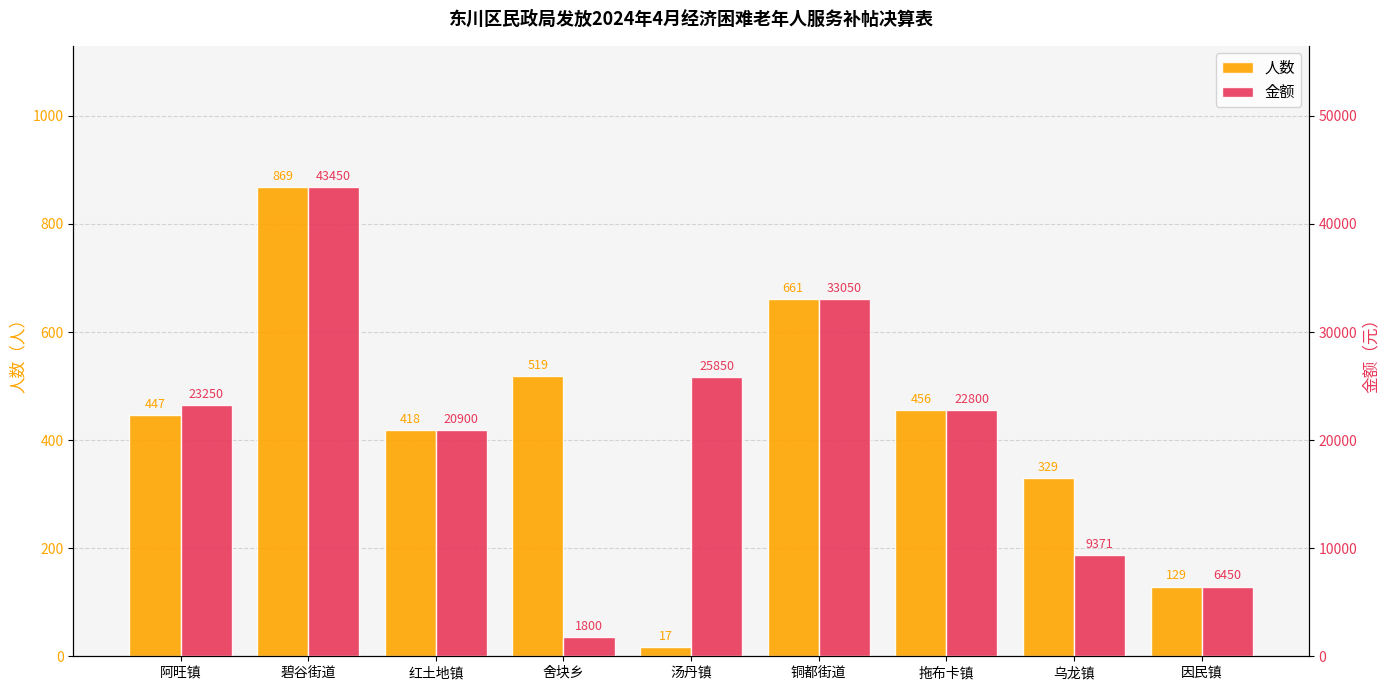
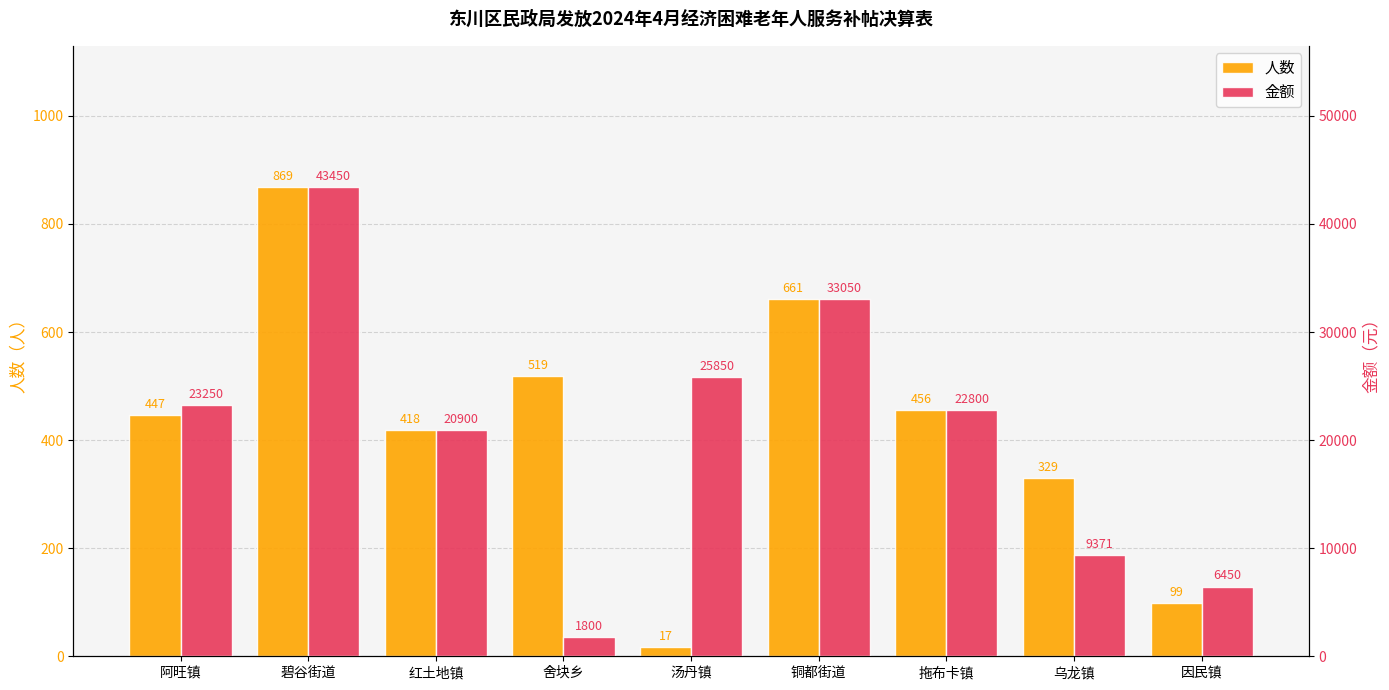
人数, 因民镇: 129 -> 99
